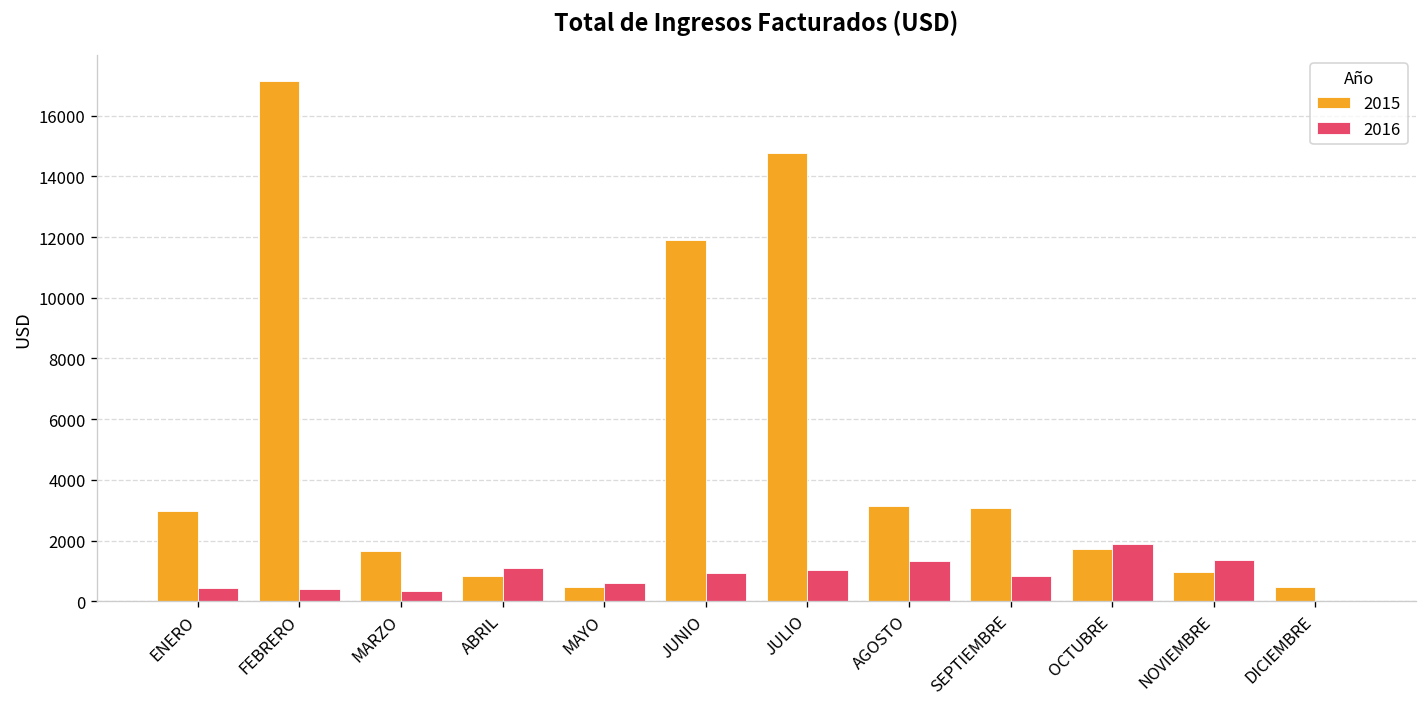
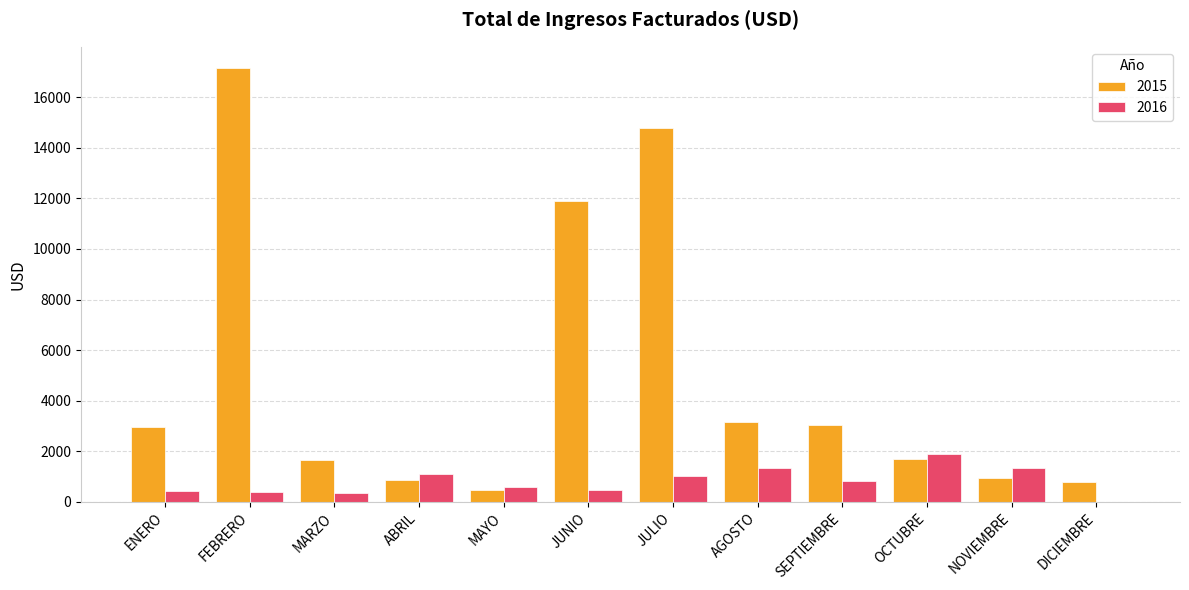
2016, JUNIO: 900 -> 500
2015, DICIEMBRE: 500 -> 800
